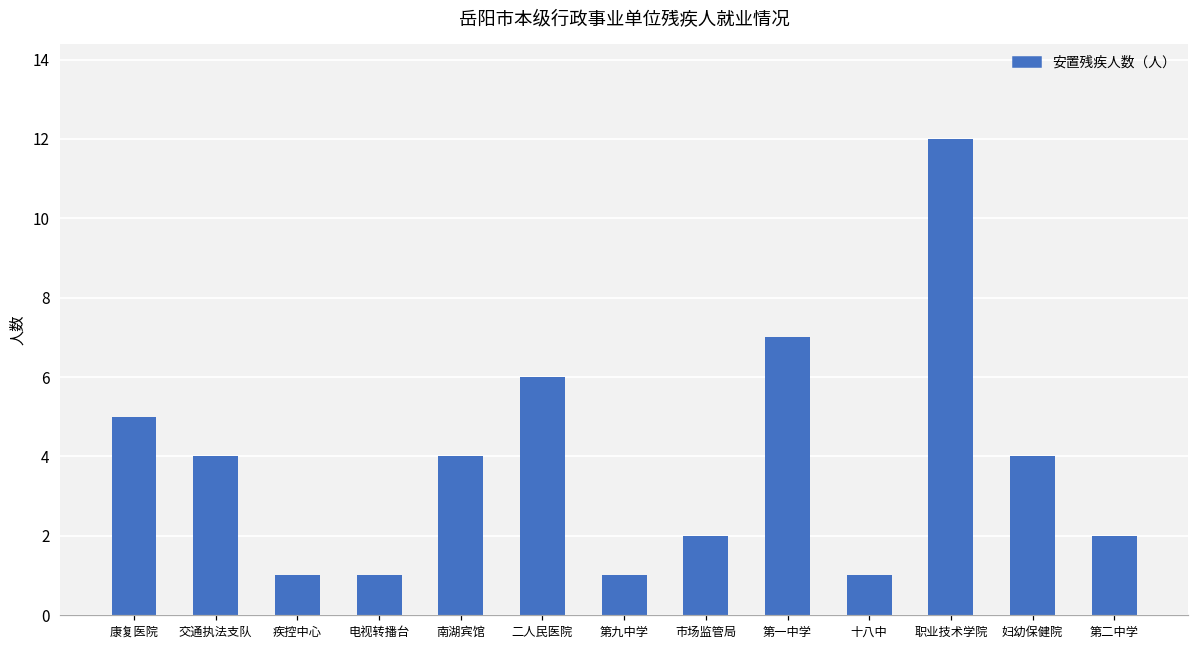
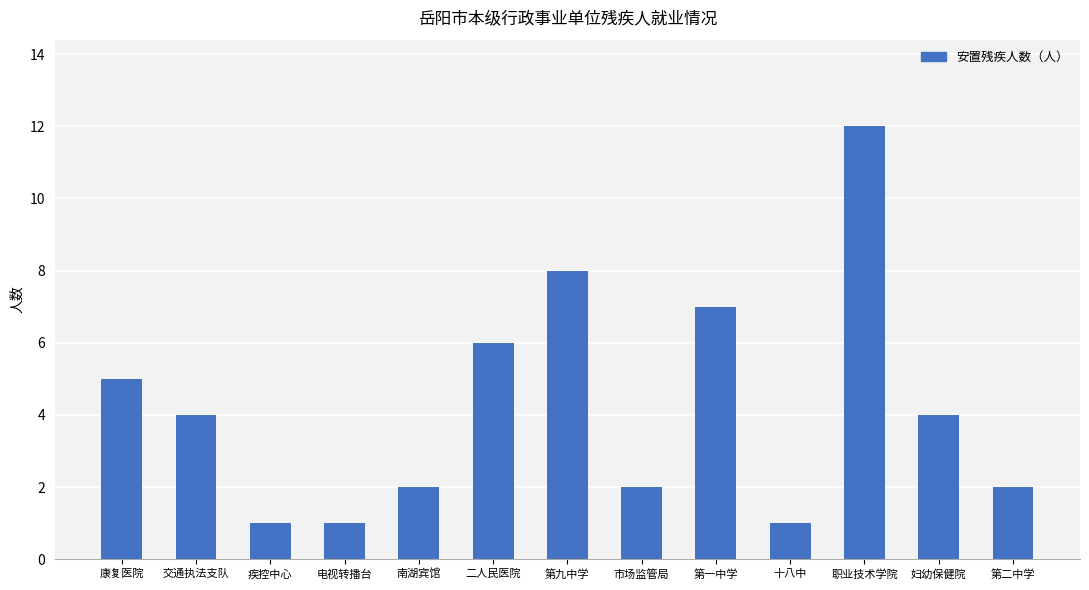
南湖宾馆: 4 -> 2
第九中学: 1 -> 8
